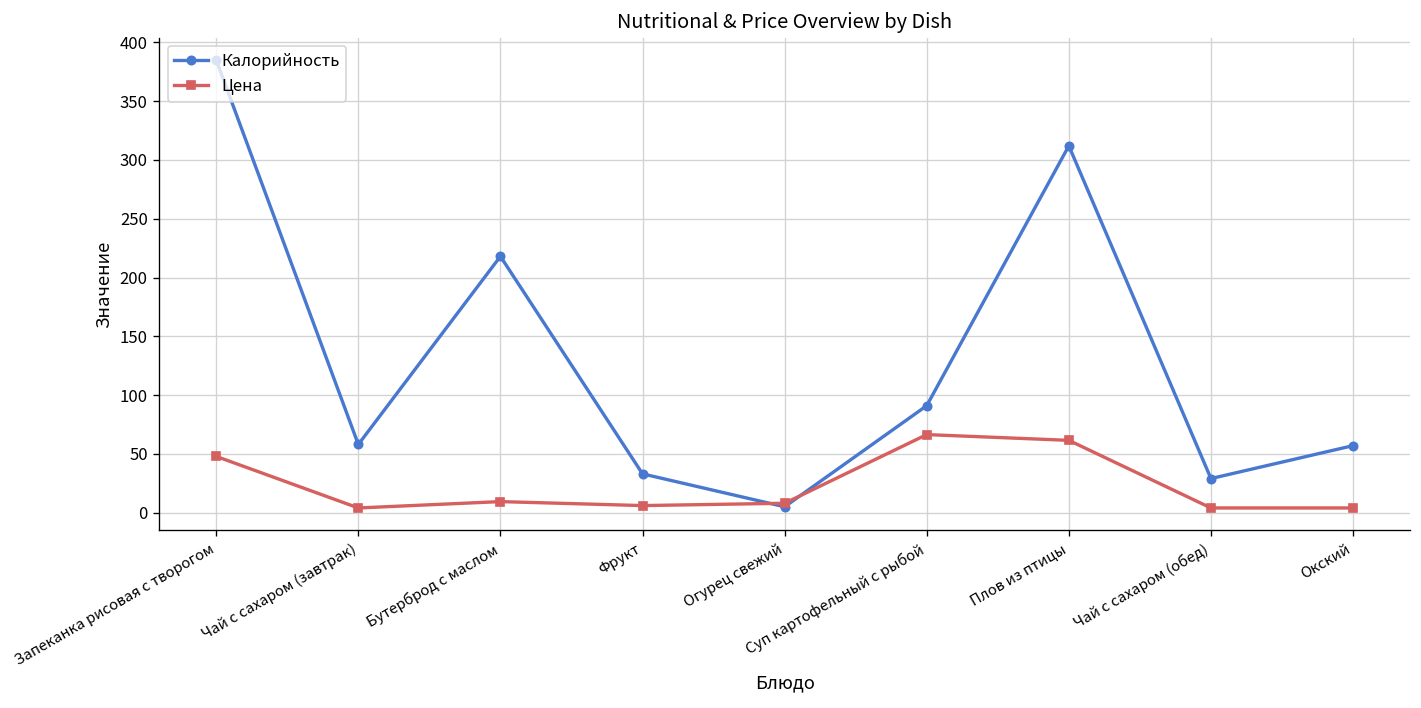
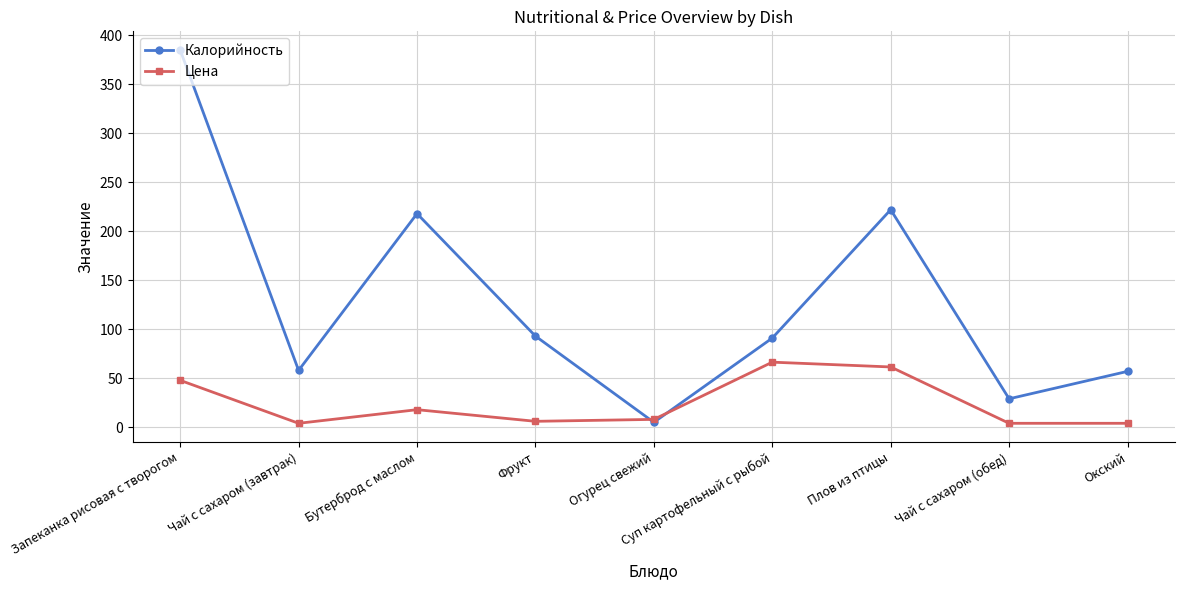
Цена, Бутерброд с маслом: 10 -> 20
Калорийность, Фрукт: 30 -> 90
Калорийность, Плов из птицы: 310 -> 220
